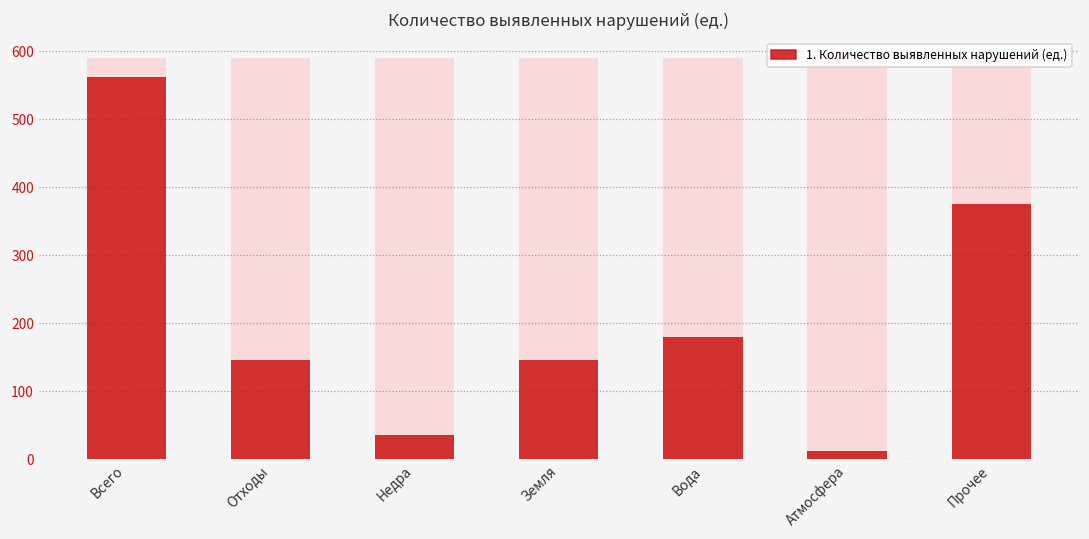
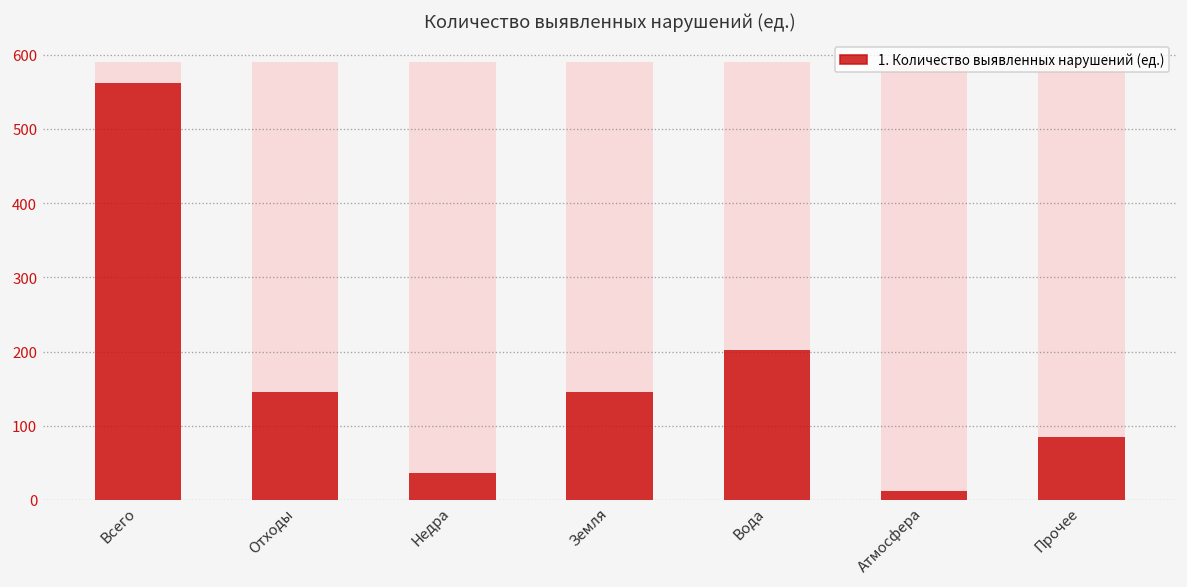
1. Количество выявленных нарушений (ед.), Вода: 180 -> 200
1. Количество выявленных нарушений (ед.), Прочее: 380 -> 90
